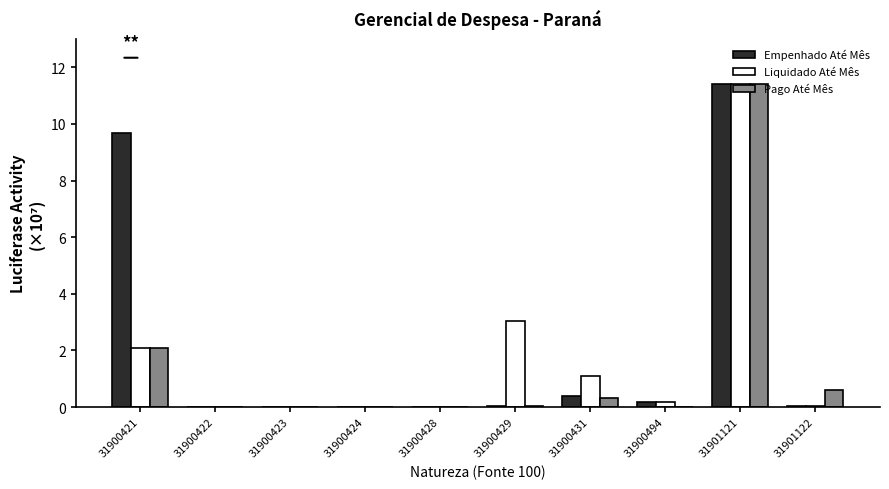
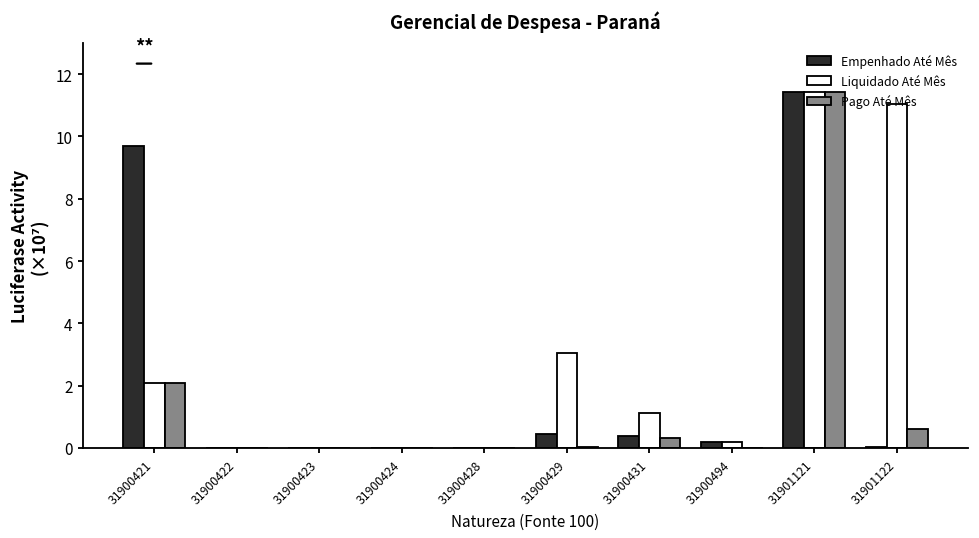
Empenhado Até Mês, 31900429: 0.0 -> 0.4
Liquidado Até Mês, 31901122: 0.0 -> 11.0
